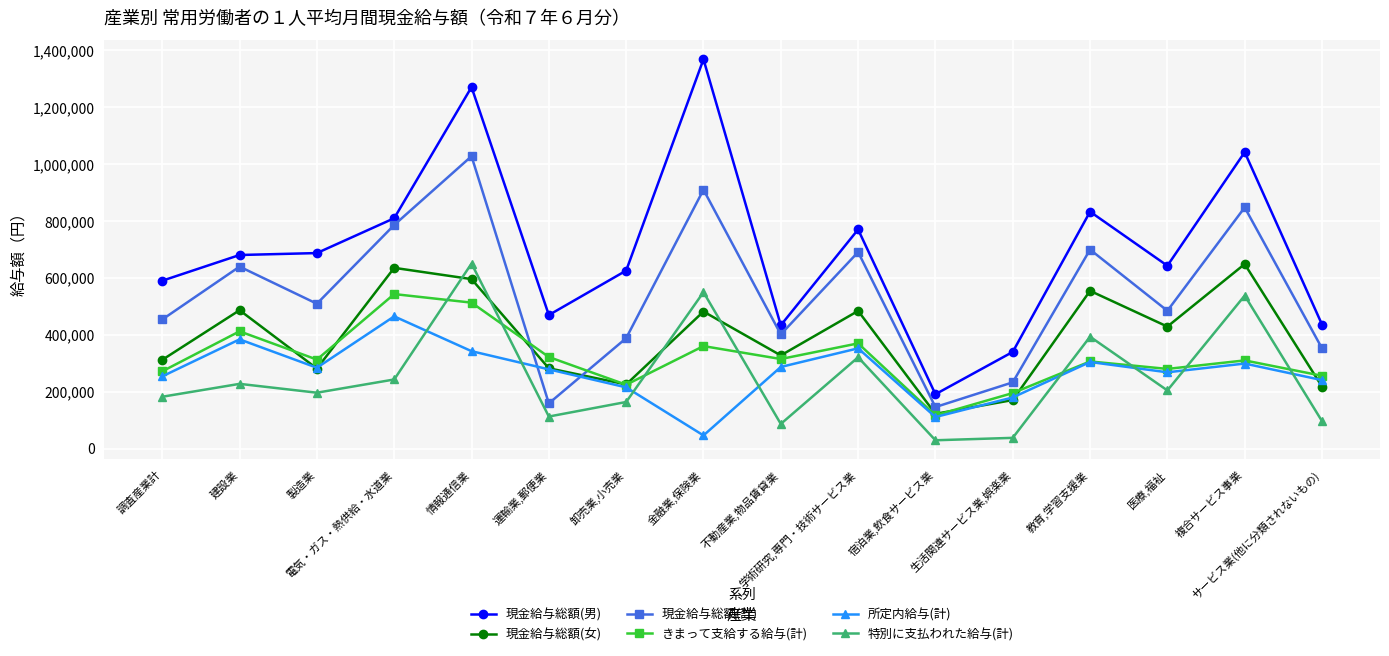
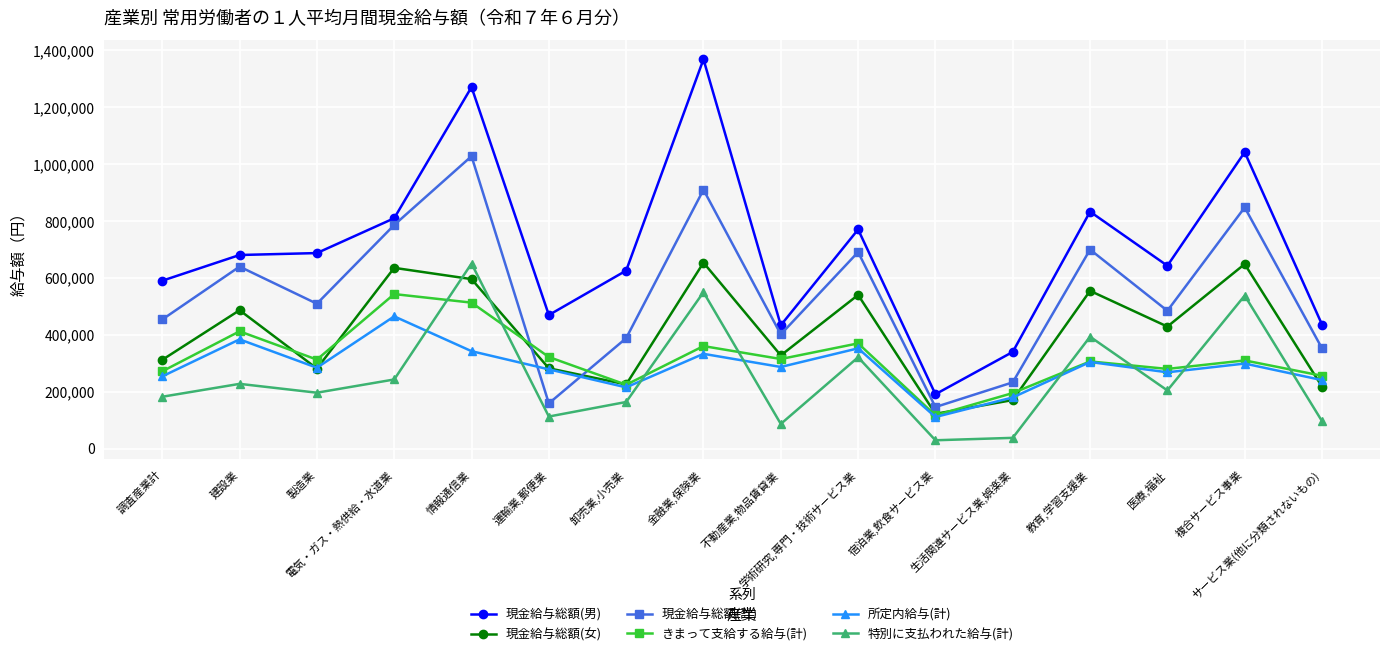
現金給与総額(女), 金融業,保険業: 480,000 -> 650,000
所定内給与(計), 金融業,保険業: 50,000 -> 330,000
現金給与総額(女), 学術研究,専門・技術サービス業: 480,000 -> 540,000
